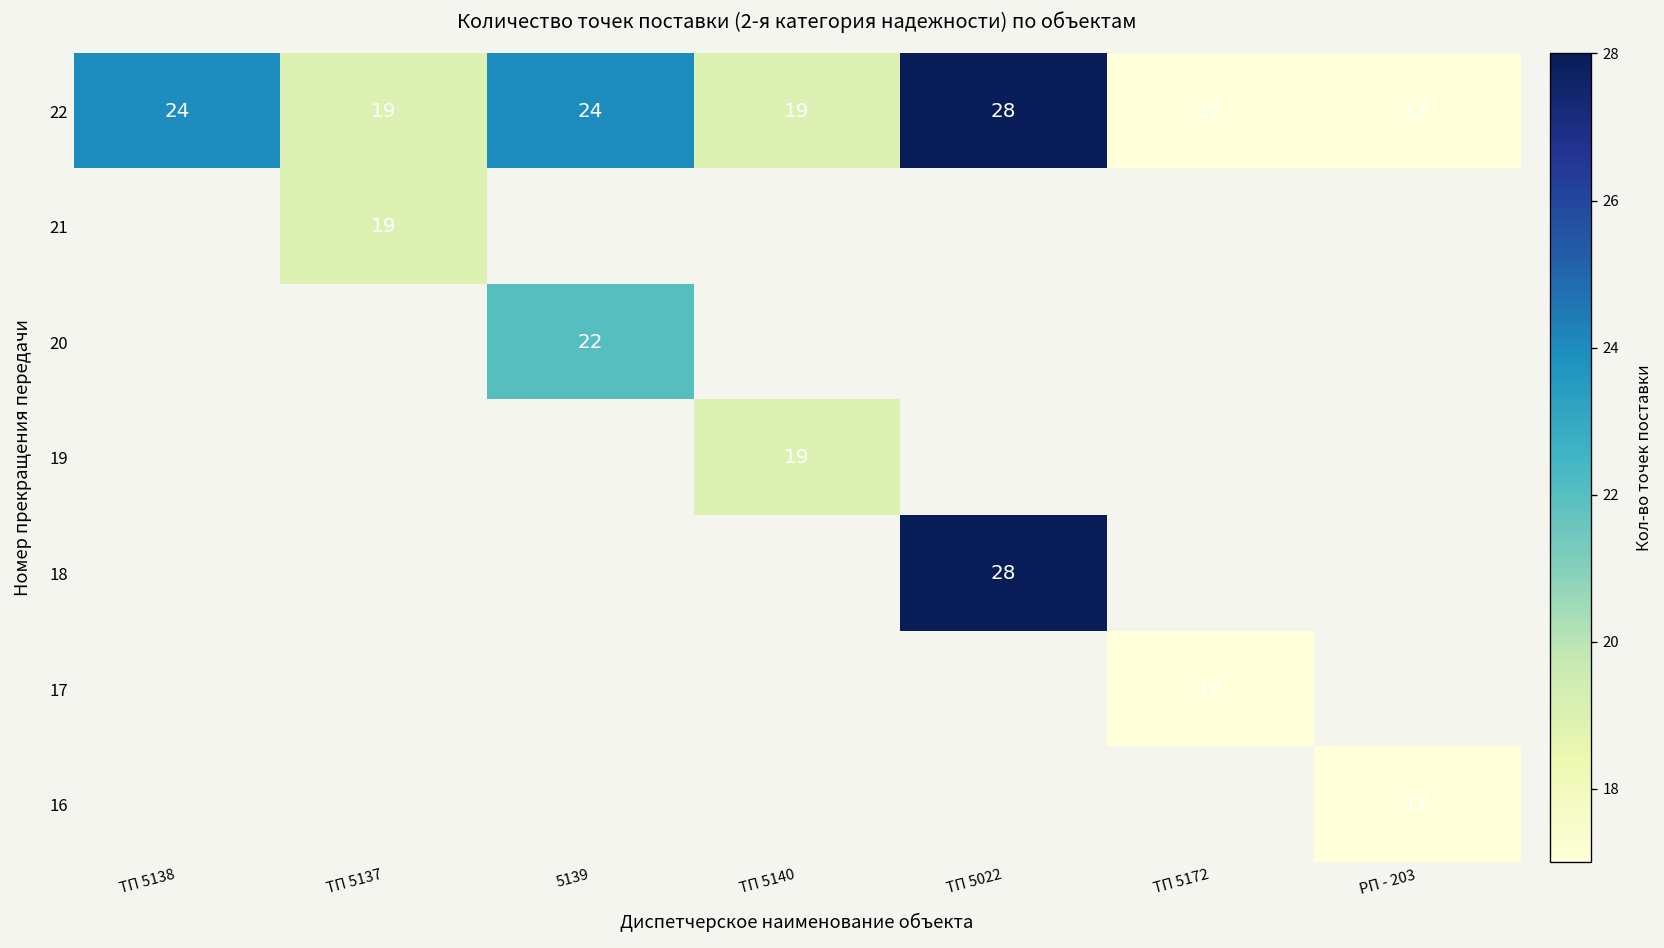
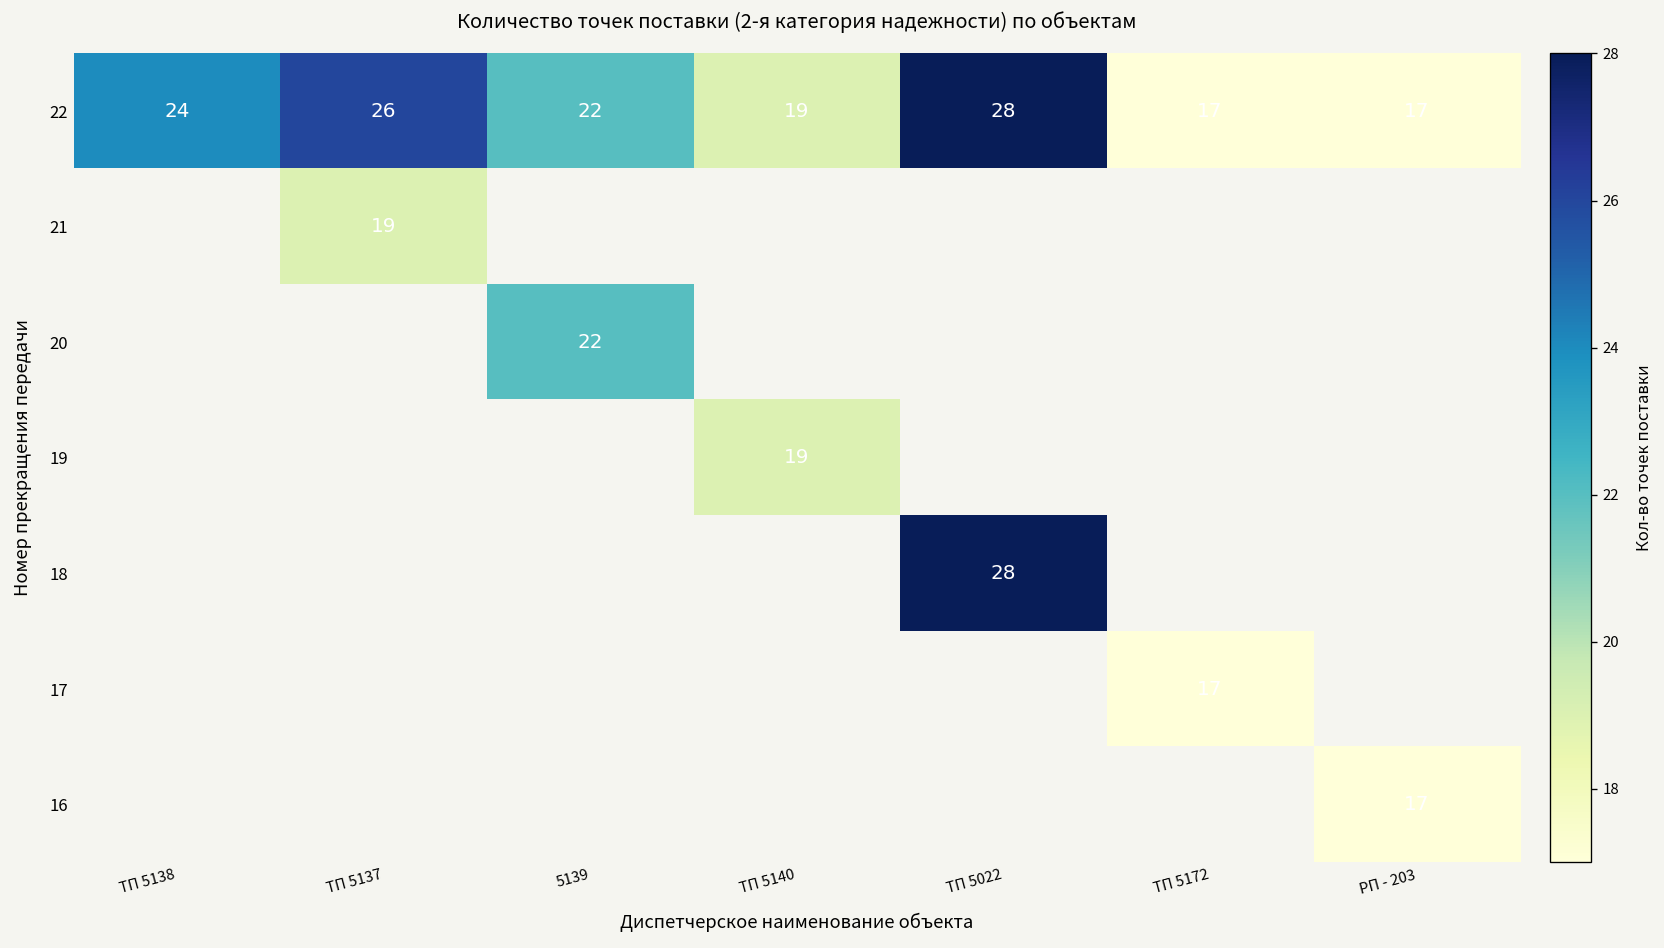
22, ТП 5137: 19 -> 26
22, 5139: 24 -> 22
